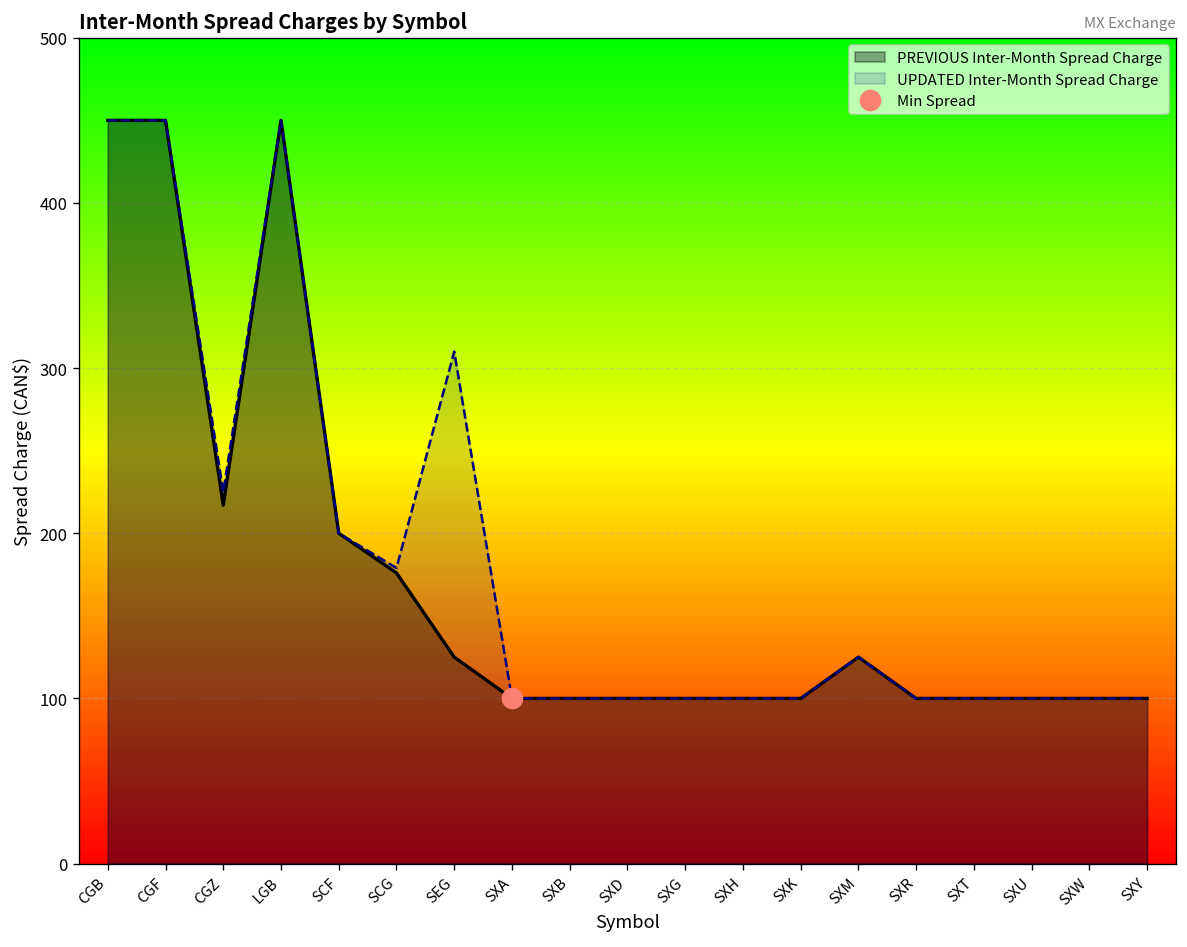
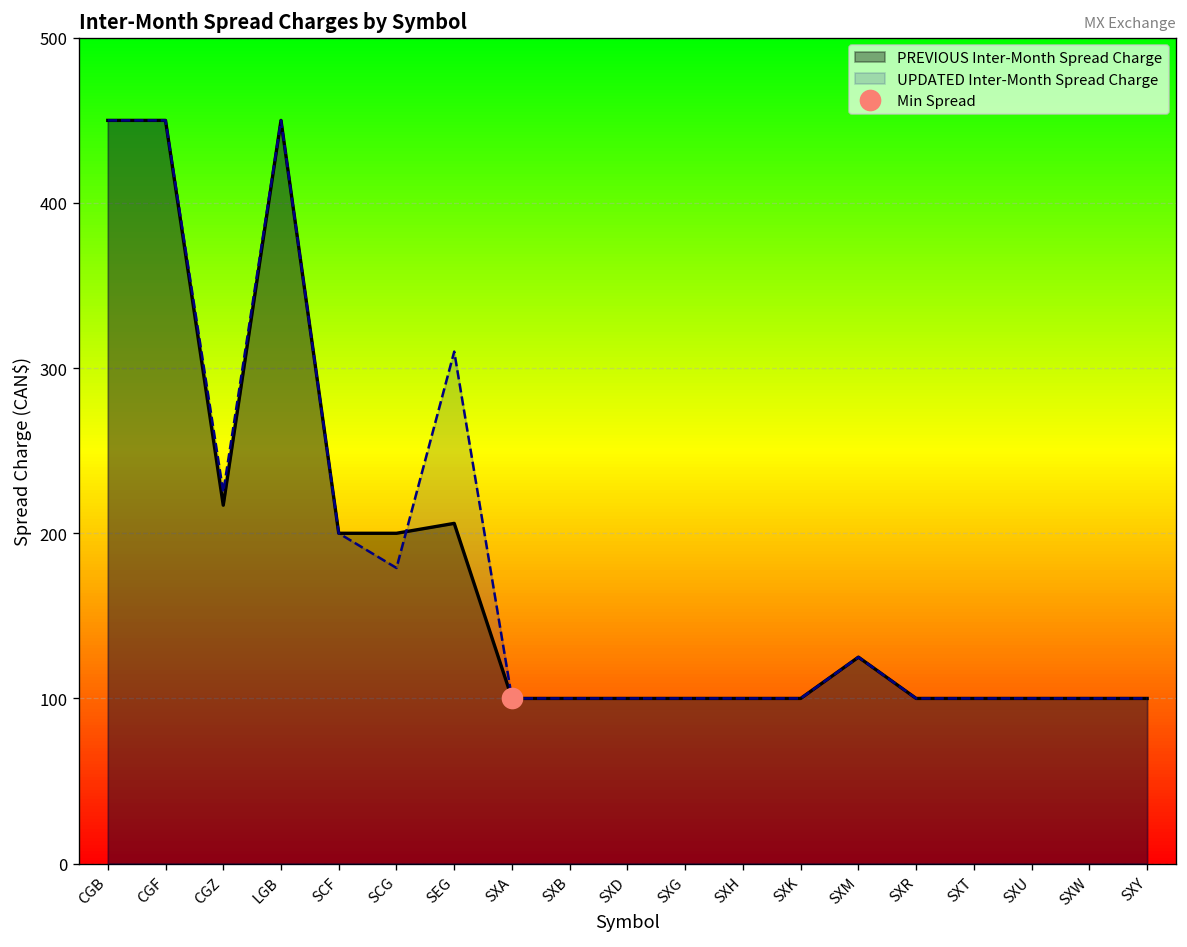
PREVIOUS Inter-Month Spread Charge, SCG: 176 -> 200
PREVIOUS Inter-Month Spread Charge, SEG: 125 -> 206
